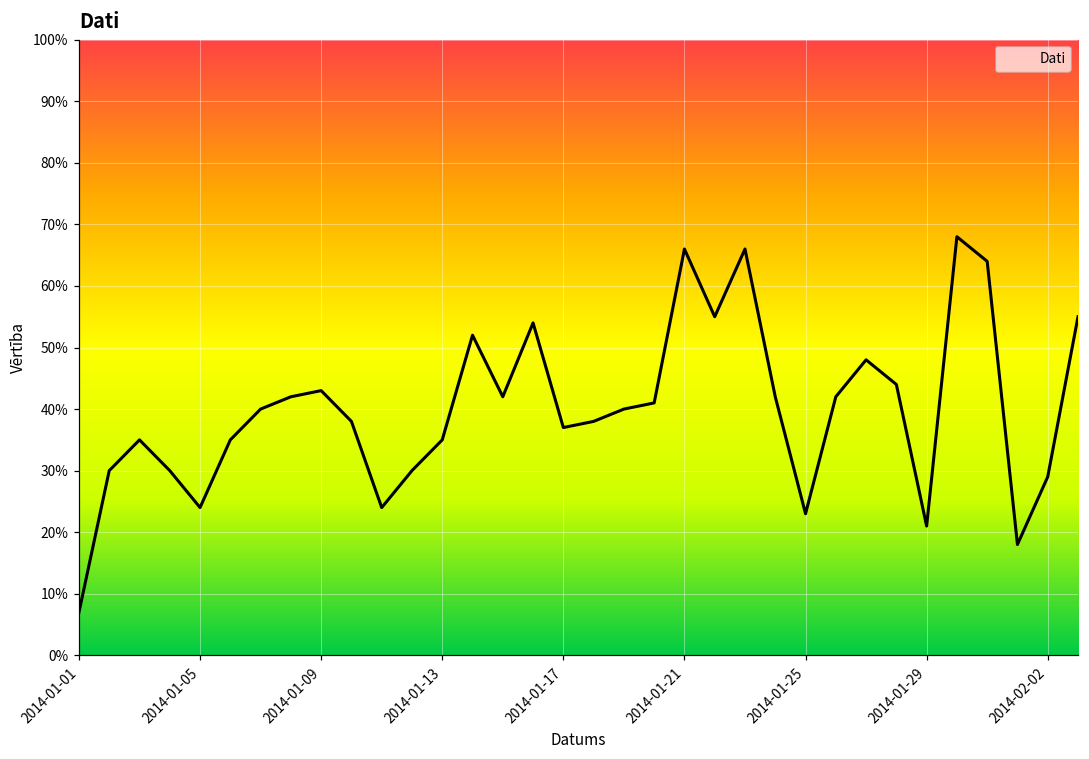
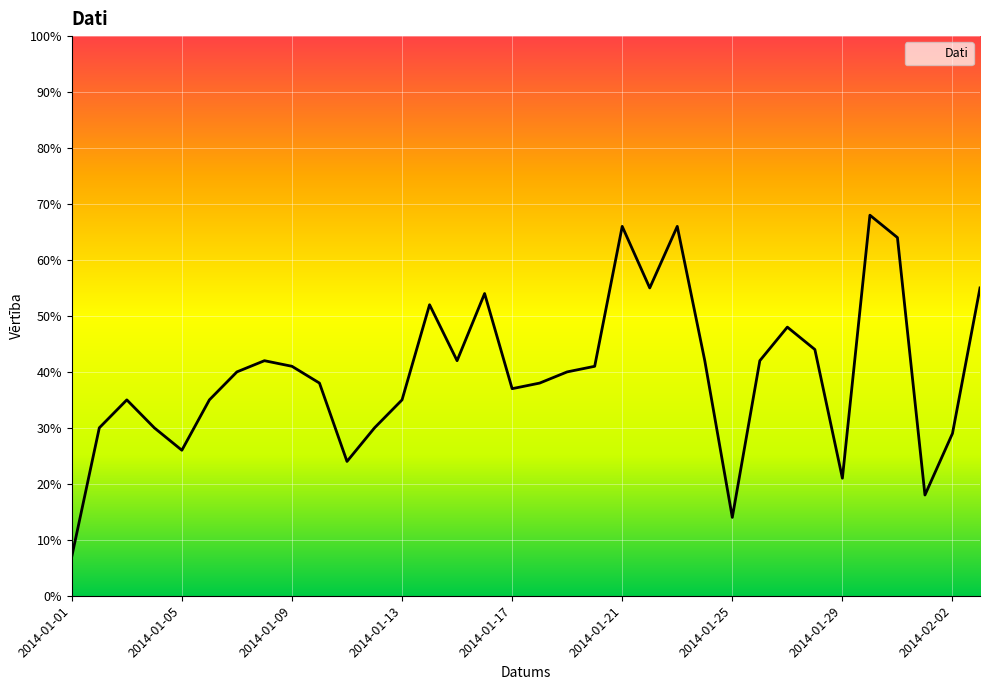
2014-01-05: 24% -> 26%
2014-01-09: 43% -> 41%
2014-01-25: 23% -> 14%
